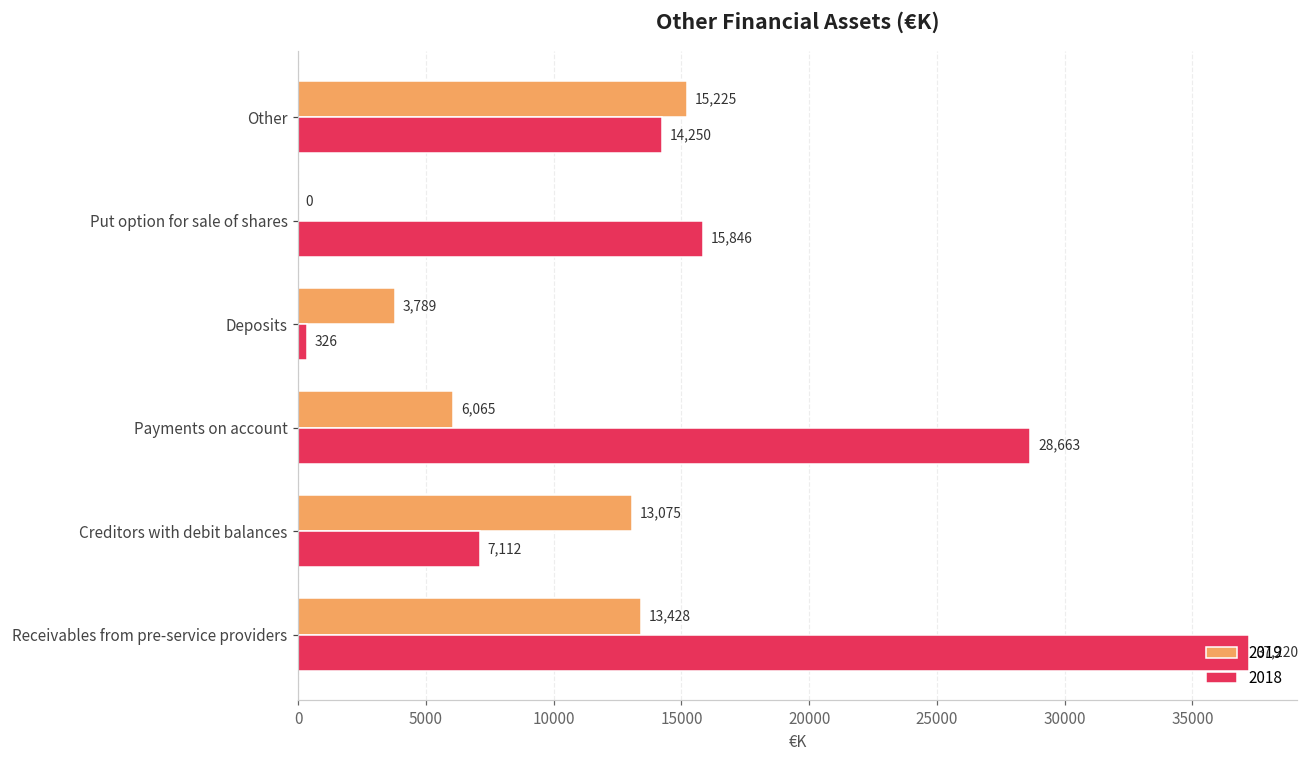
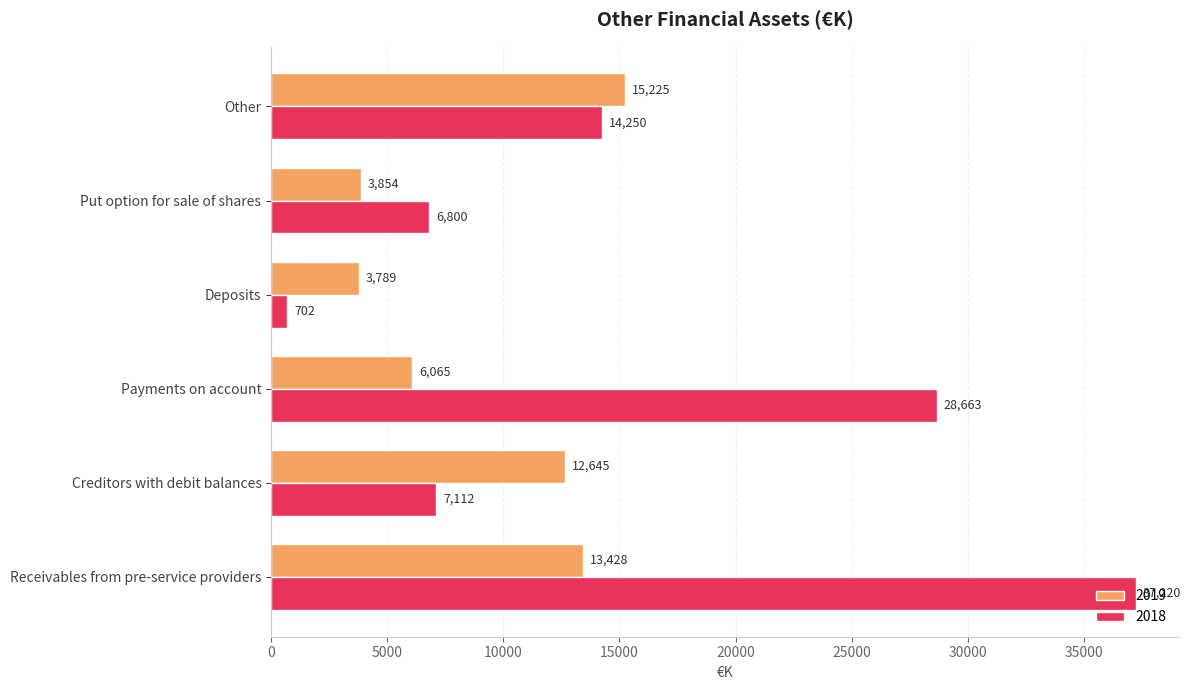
2019, Put option for sale of shares: 0 -> 3,854
2018, Put option for sale of shares: 15,846 -> 6,800
2018, Deposits: 326 -> 702
2019, Creditors with debit balances: 13,075 -> 12,645
